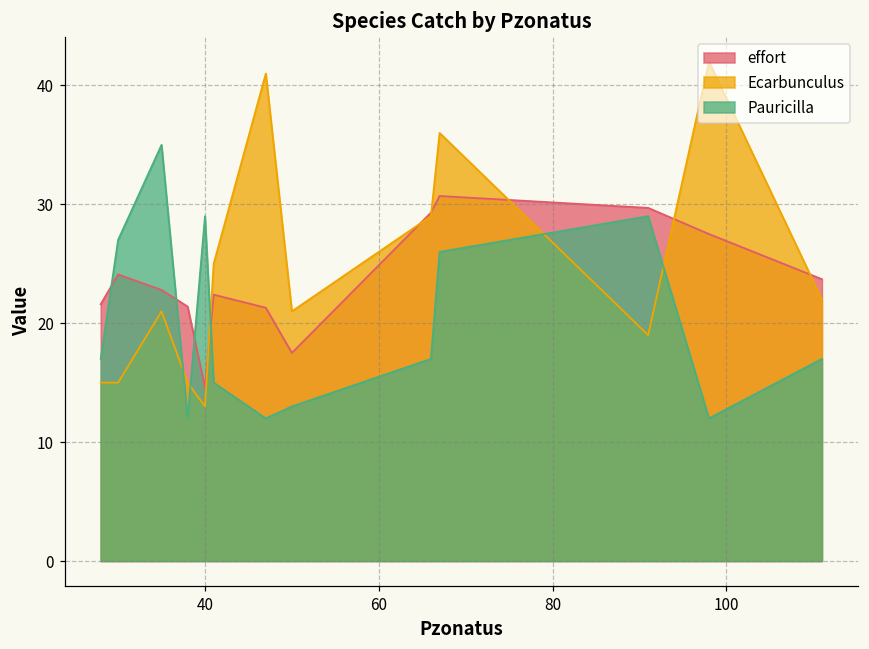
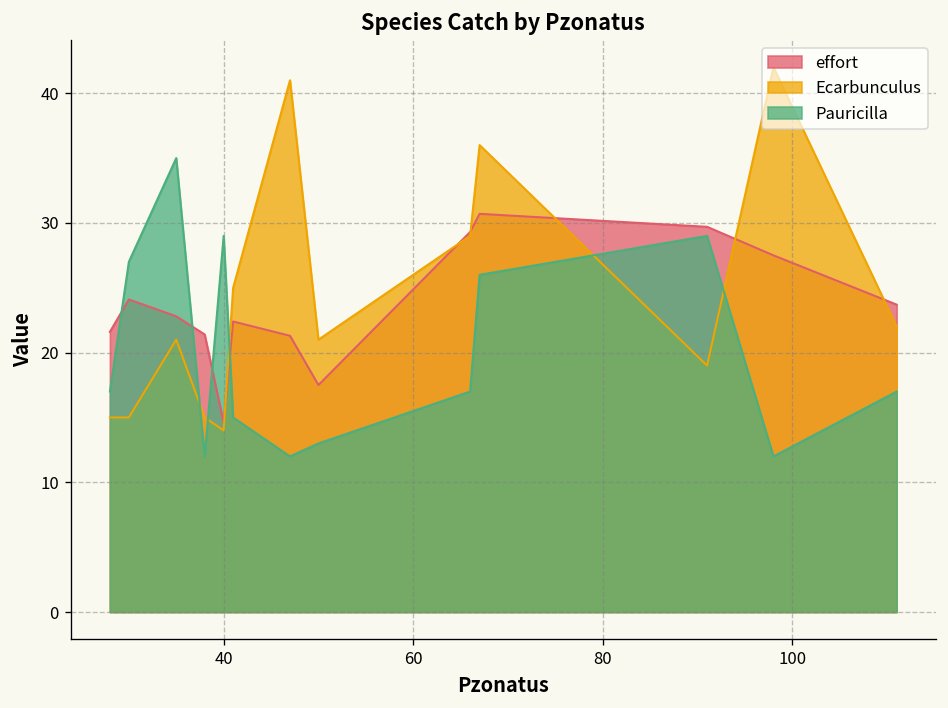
Ecarbunculus, 40: 13 -> 14
